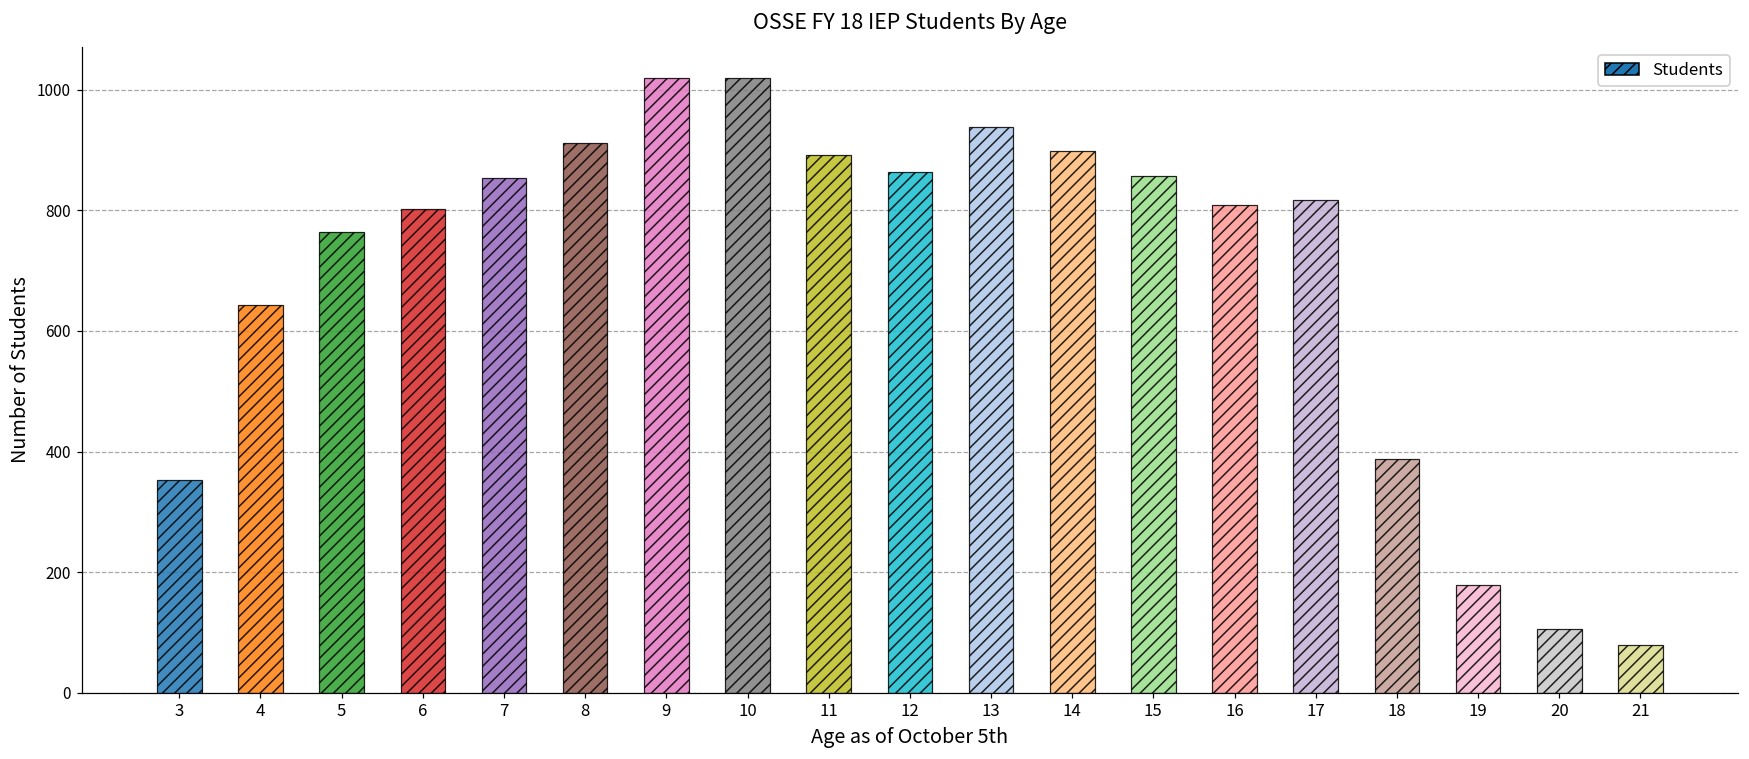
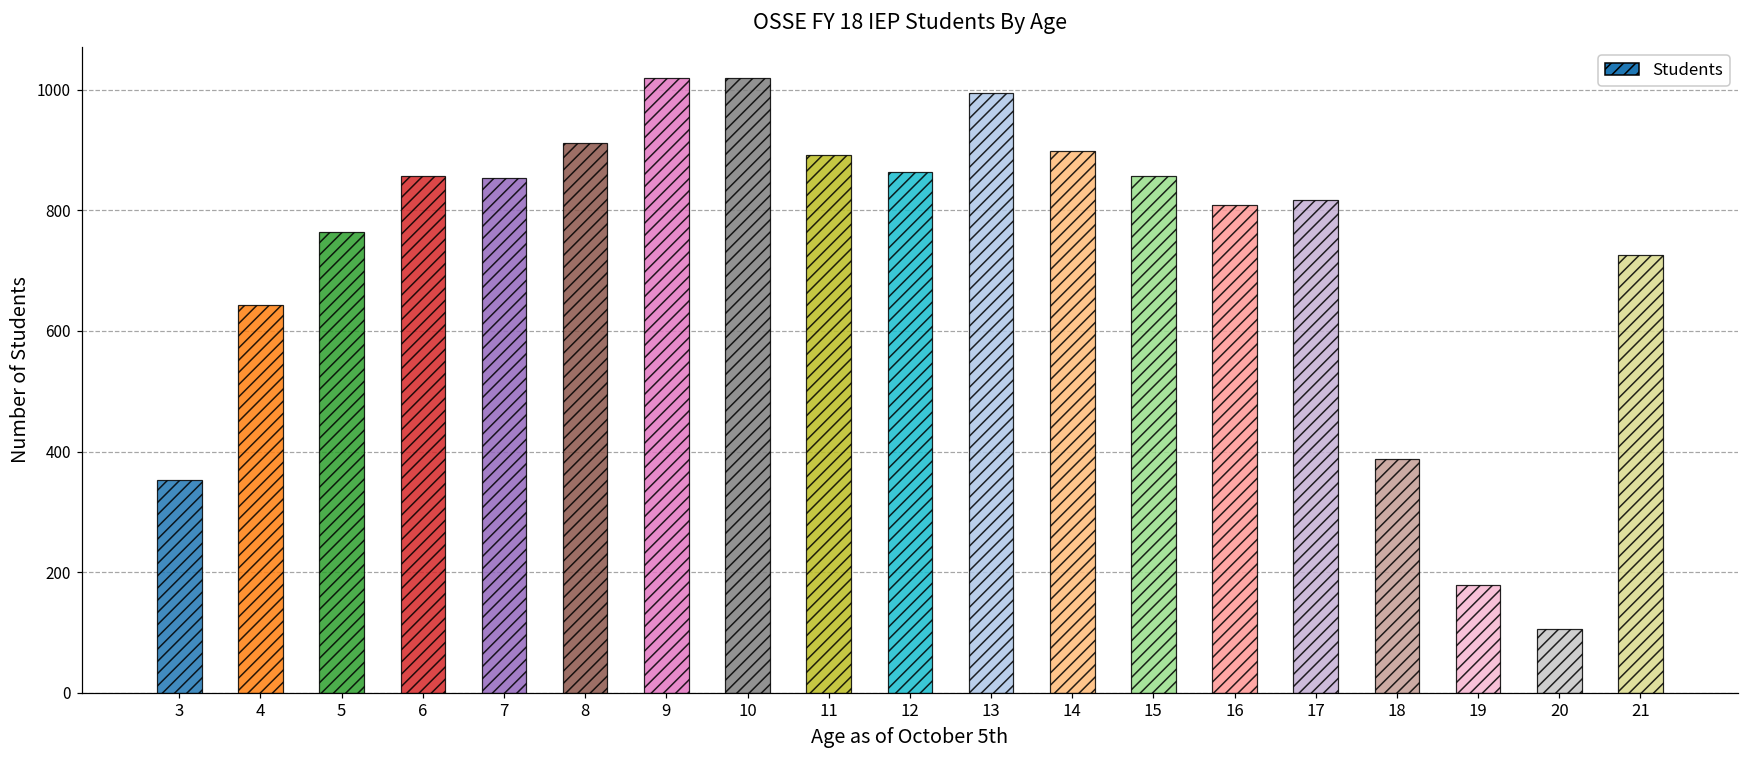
6: 800 -> 860
13: 940 -> 1000
21: 80 -> 730
